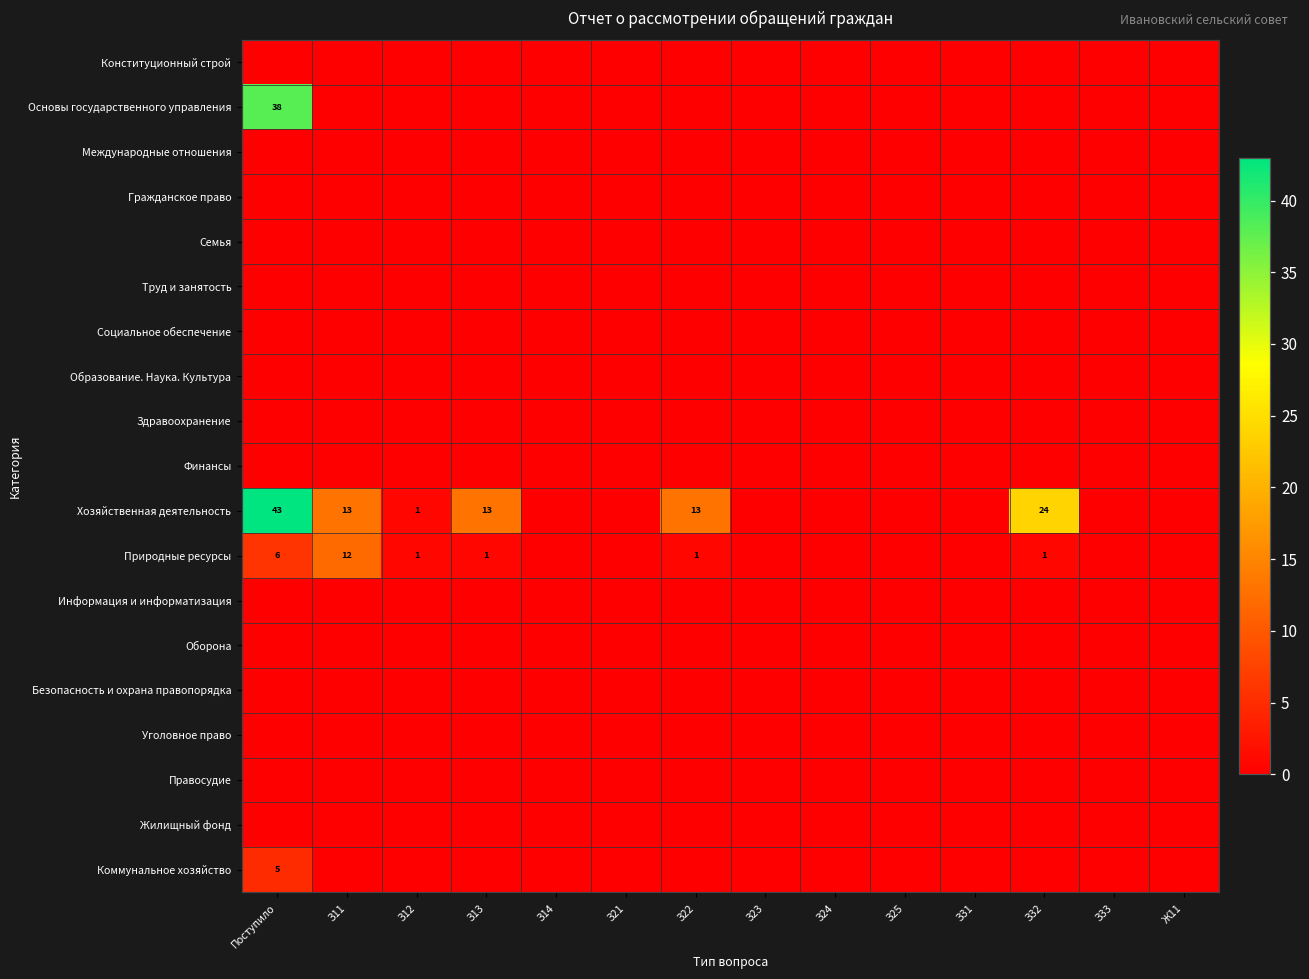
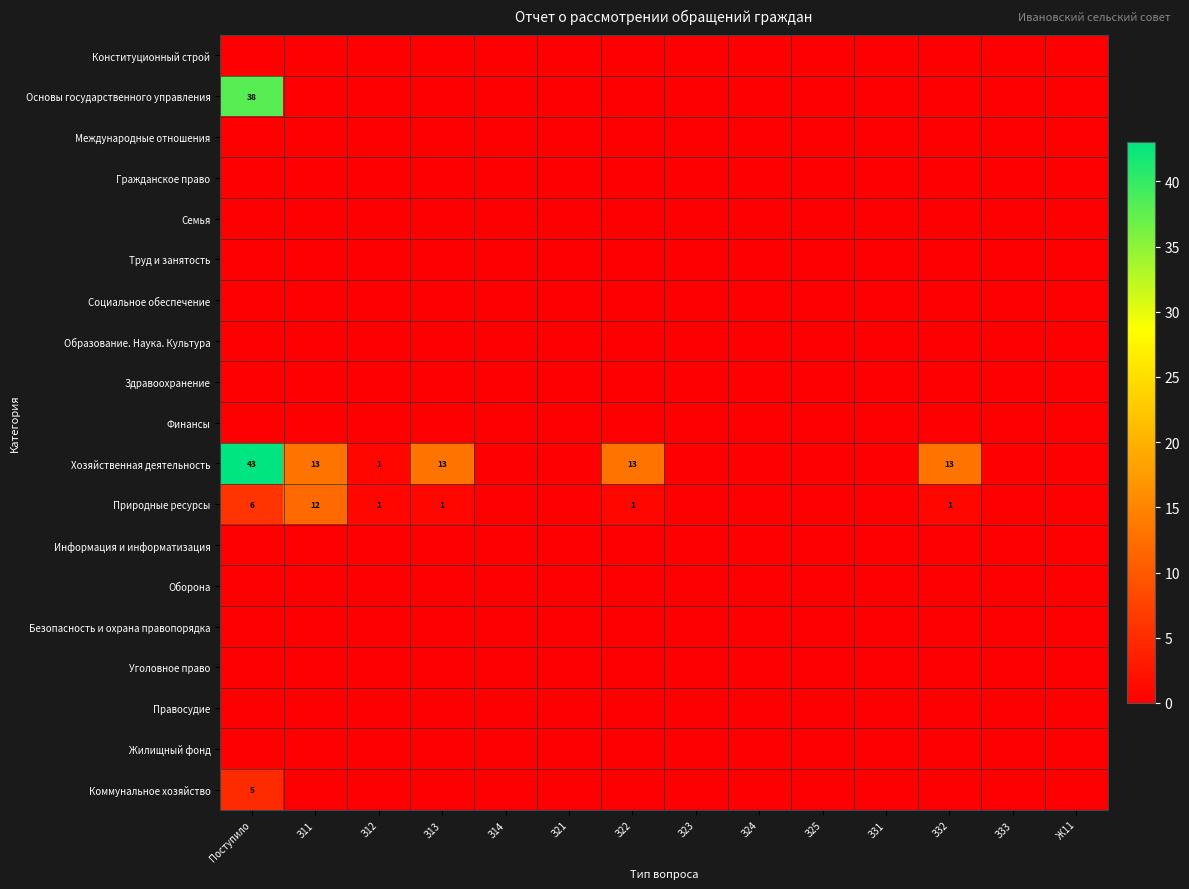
Хозяйственная деятельность, З32: 24 -> 13
